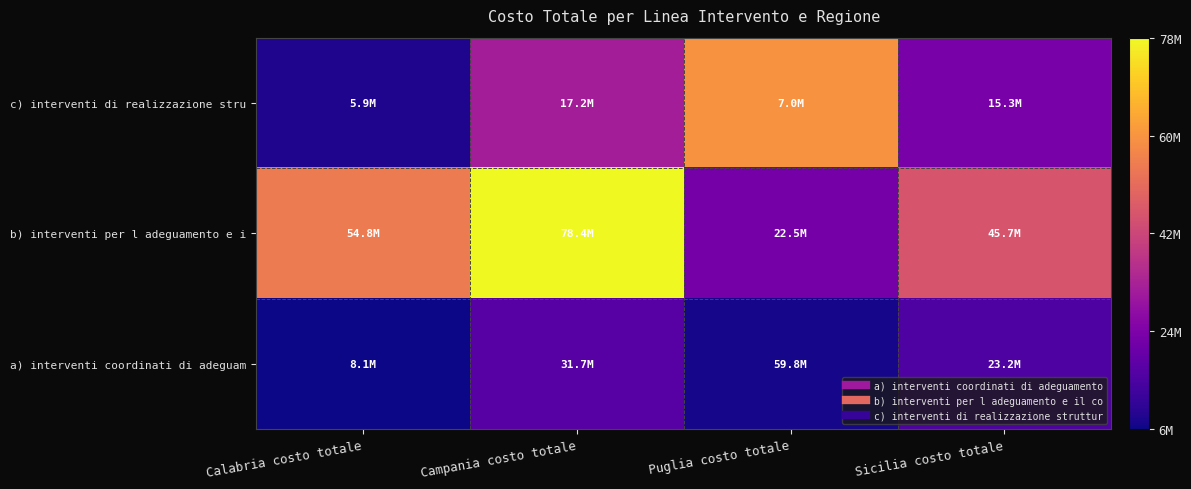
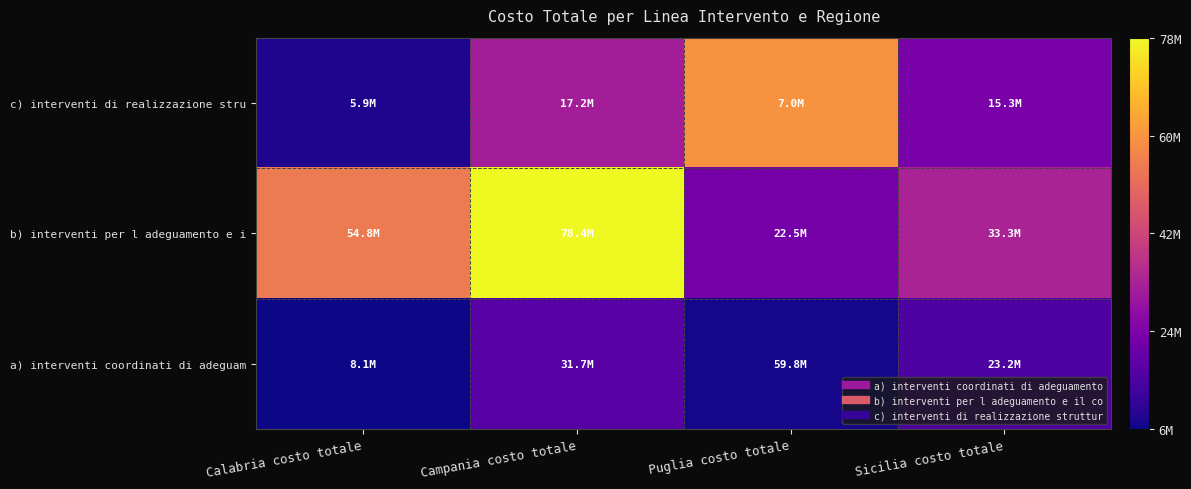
b) interventi per l adeguamento e i, Sicilia costo totale: 45.7M -> 33.3M
